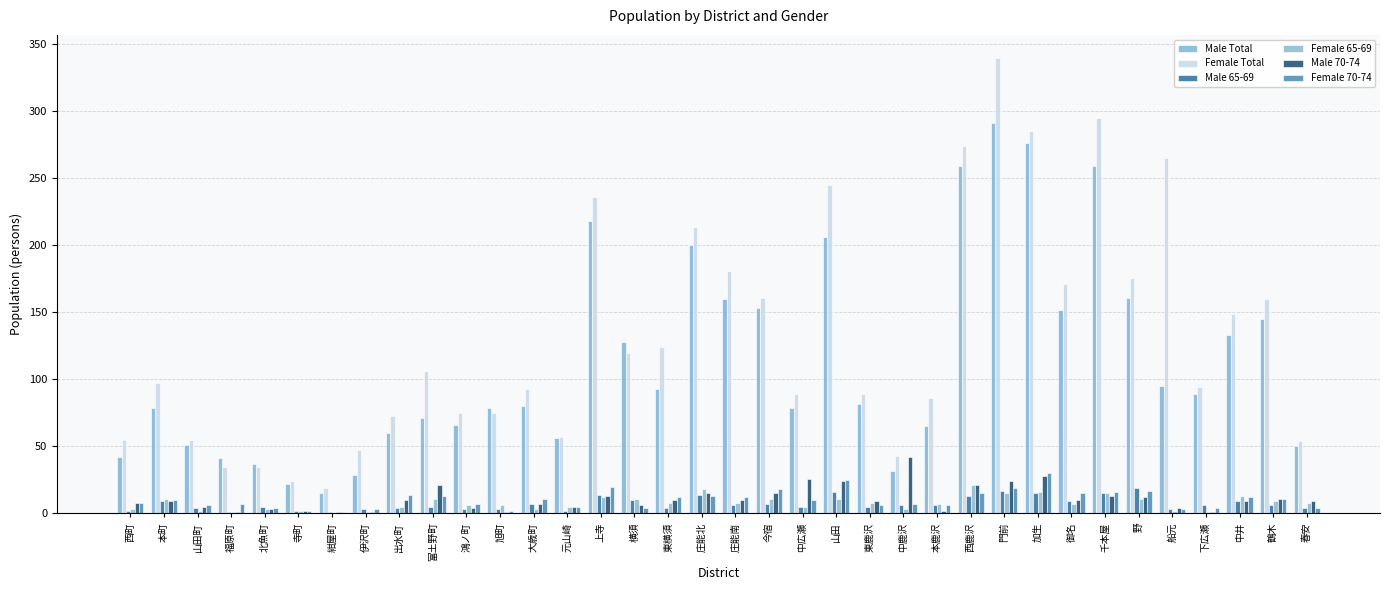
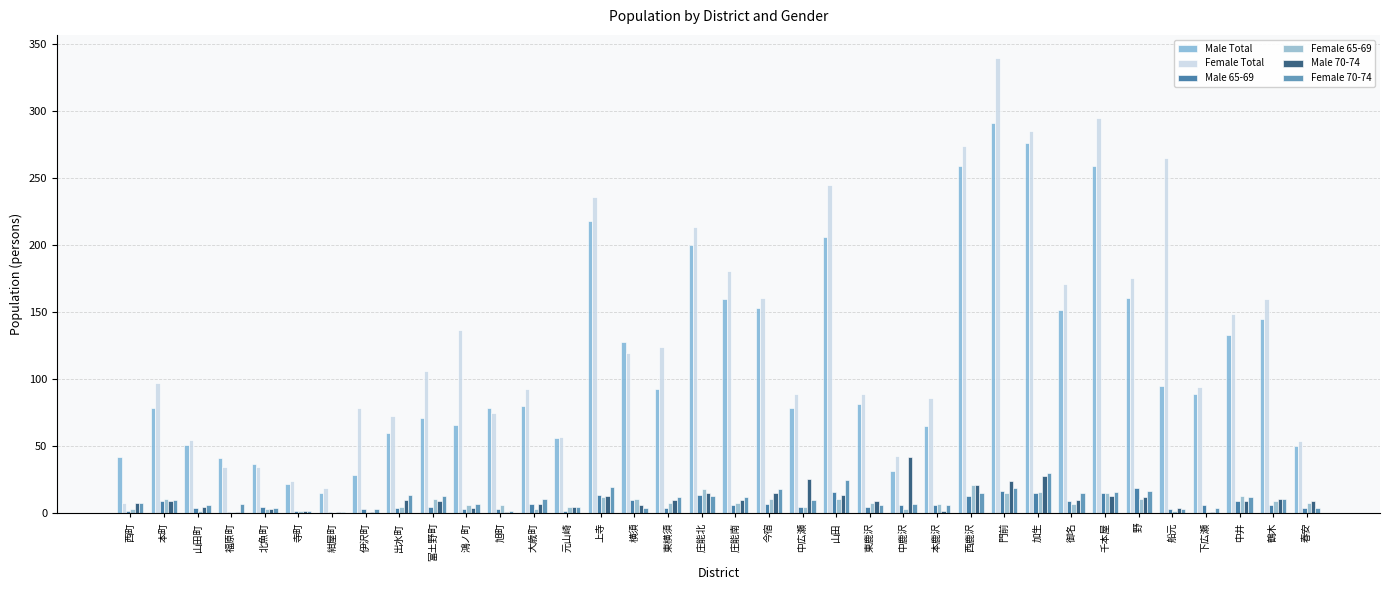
Female Total, 西町: 55 -> 8
Female Total, 伊沢町: 47 -> 79
Male 70-74, 富土野町: 21 -> 9
Female Total, 鴻ノ町: 75 -> 137
Male 70-74, 山田: 24 -> 14
